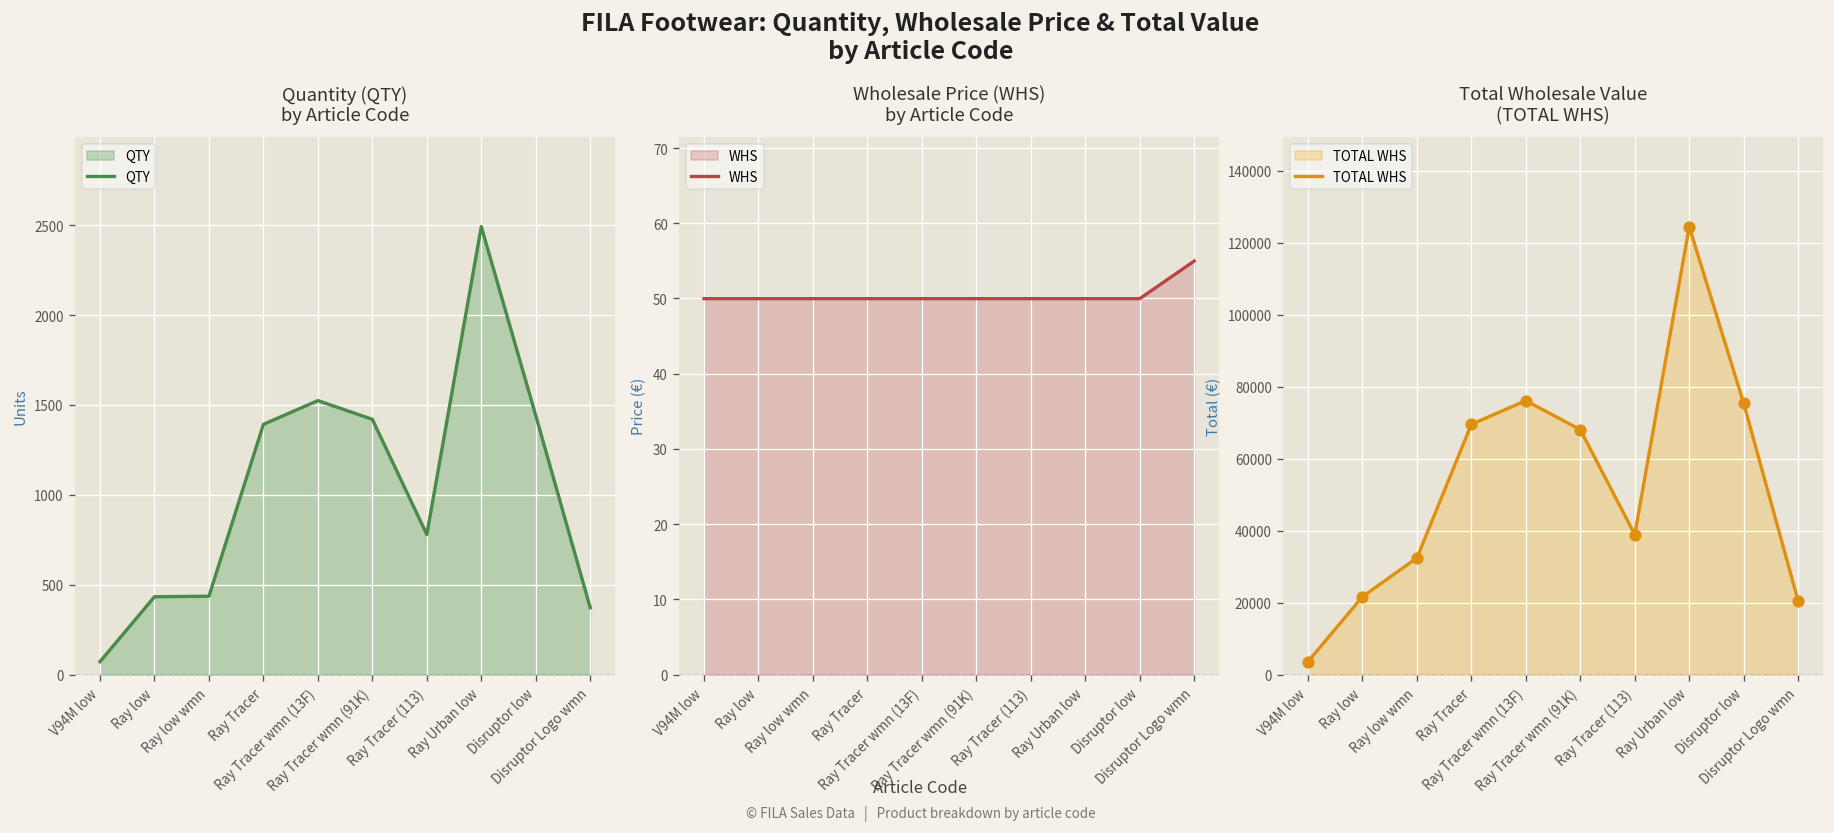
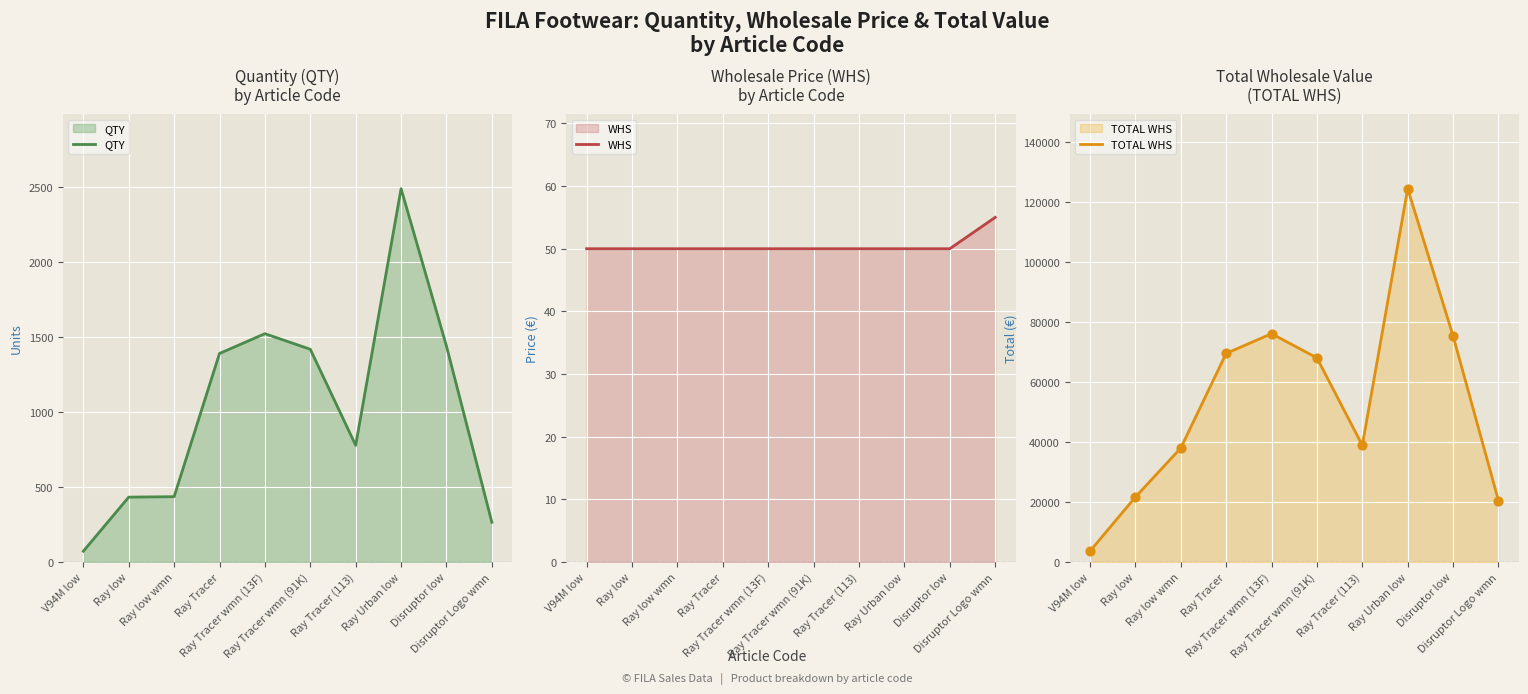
Quantity (QTY) by Article Code, Disruptor Logo wmn: 370 -> 270
Total Wholesale Value (TOTAL WHS), Ray low wmn: 32000 -> 38000
